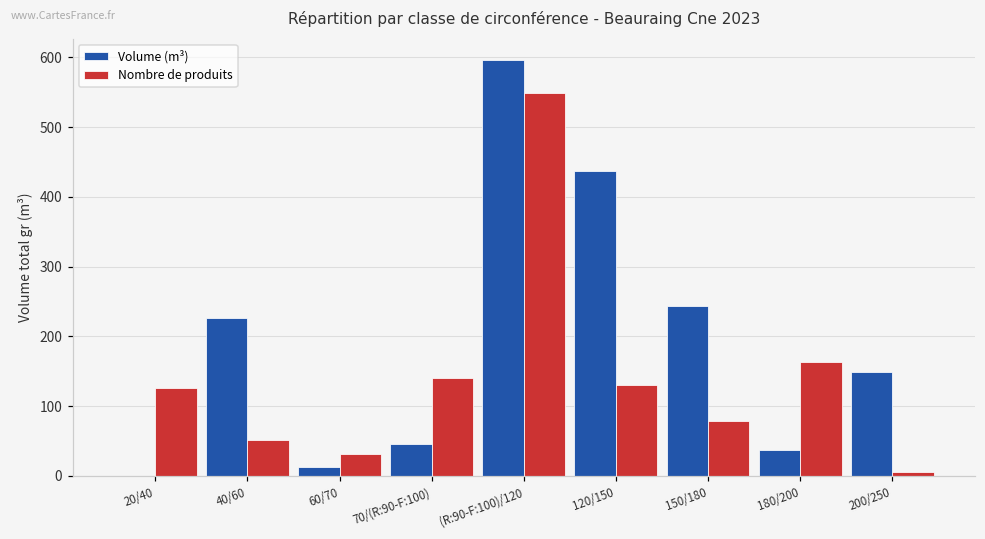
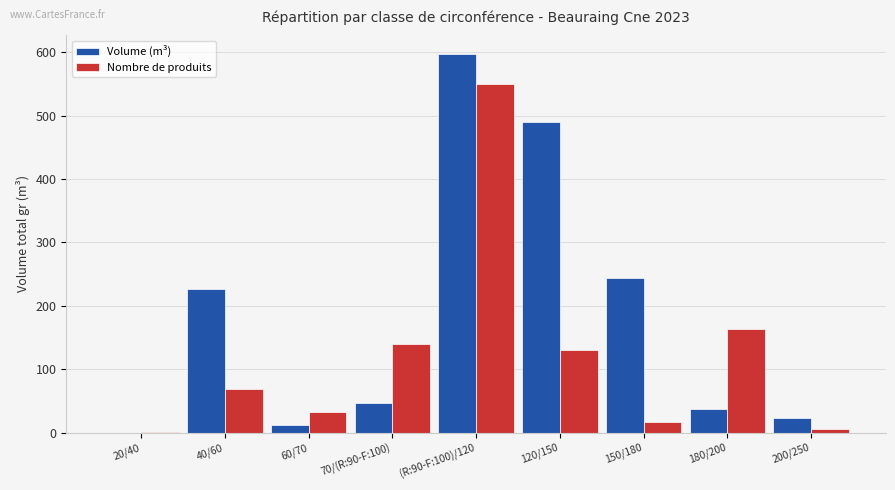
Nombre de produits, 20/40: 130 -> 0
Nombre de produits, 40/60: 50 -> 70
Volume (m³), 120/150: 440 -> 490
Nombre de produits, 150/180: 80 -> 20
Volume (m³), 200/250: 150 -> 20
